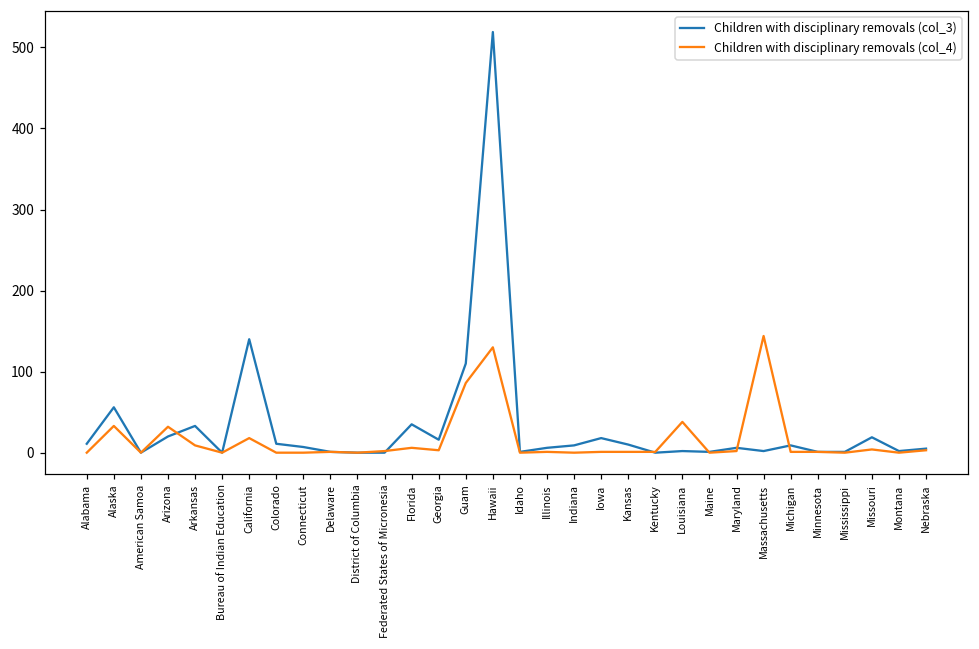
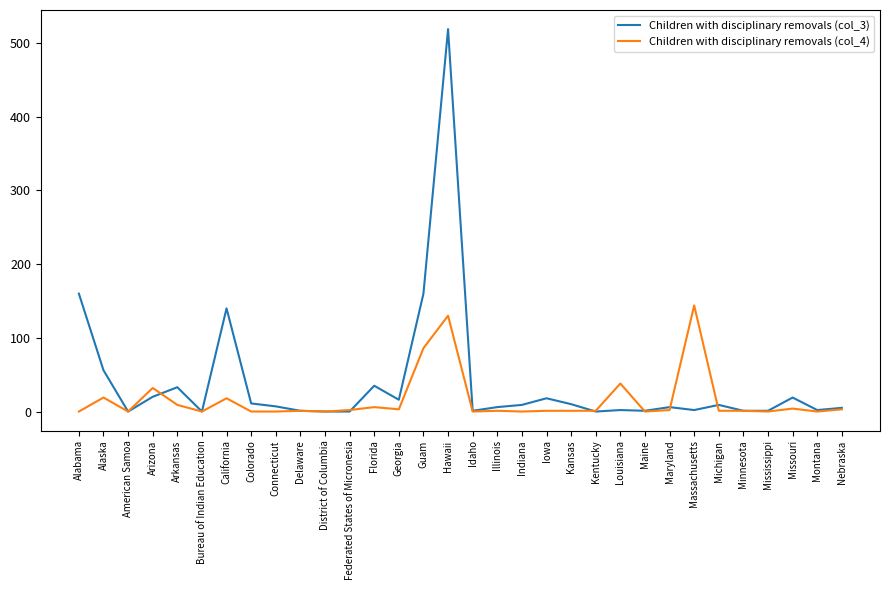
Children with disciplinary removals (col_3), Alabama: 10 -> 160
Children with disciplinary removals (col_4), Alaska: 30 -> 20
Children with disciplinary removals (col_3), Guam: 110 -> 160
